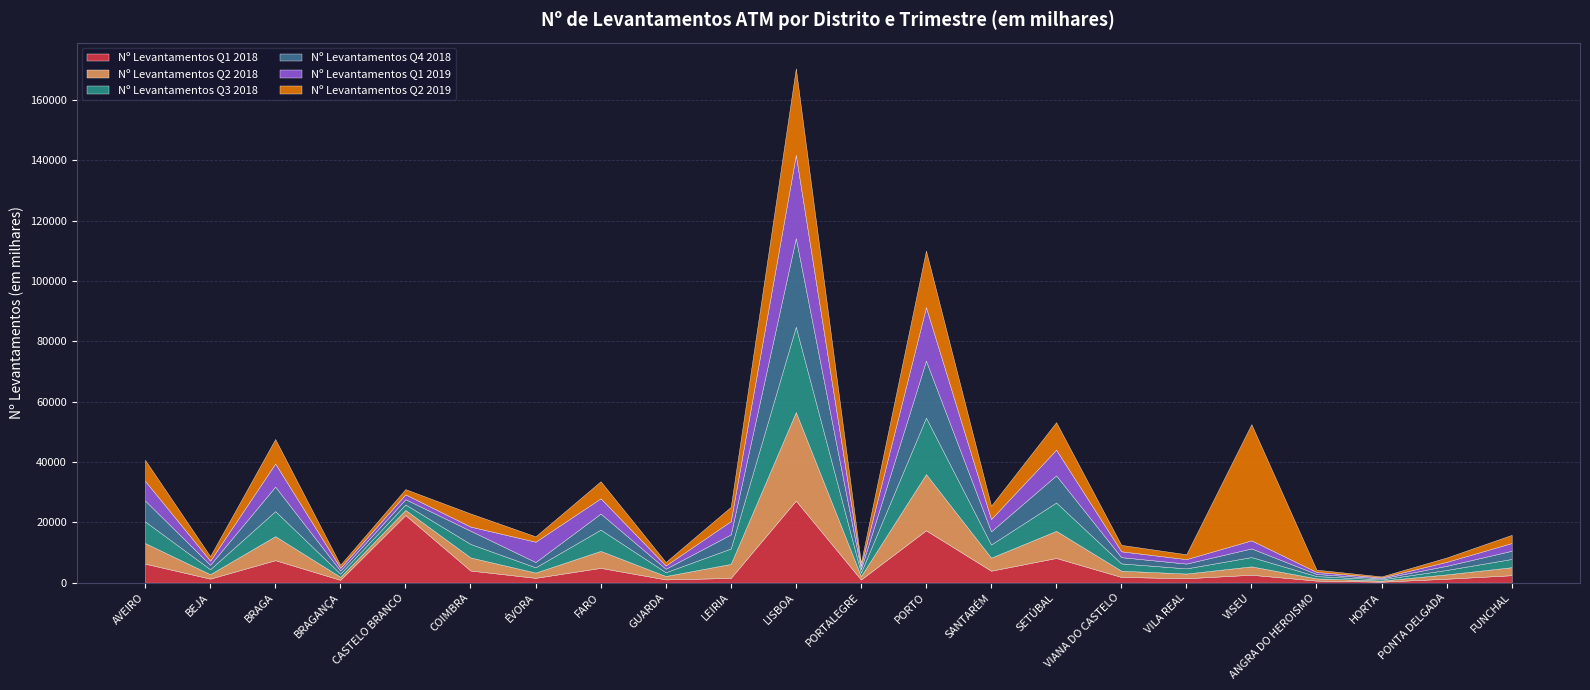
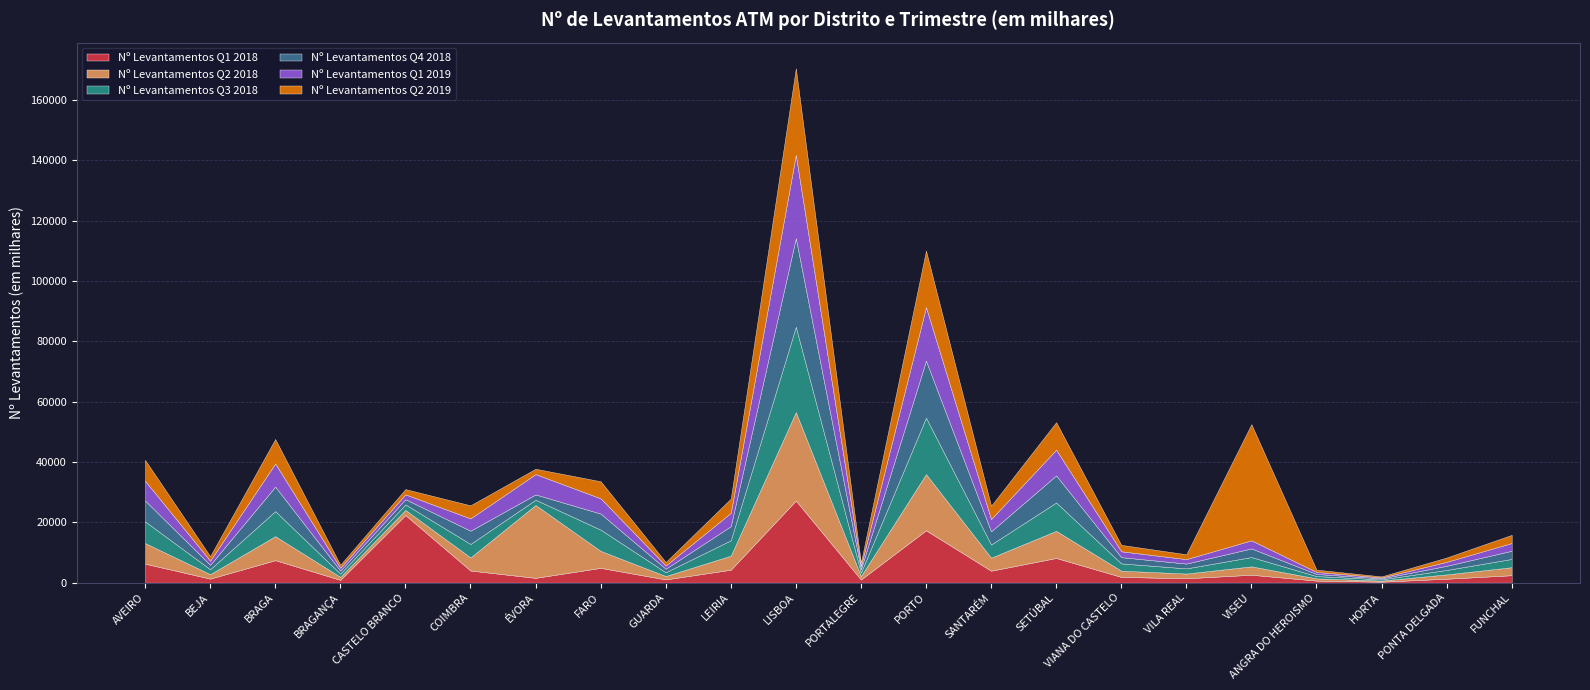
Nº Levantamentos Q1 2019, COIMBRA: 1000 -> 4000
Nº Levantamentos Q2 2018, ÉVORA: 2000 -> 24000
Nº Levantamentos Q1 2018, LEIRIA: 2000 -> 4000
